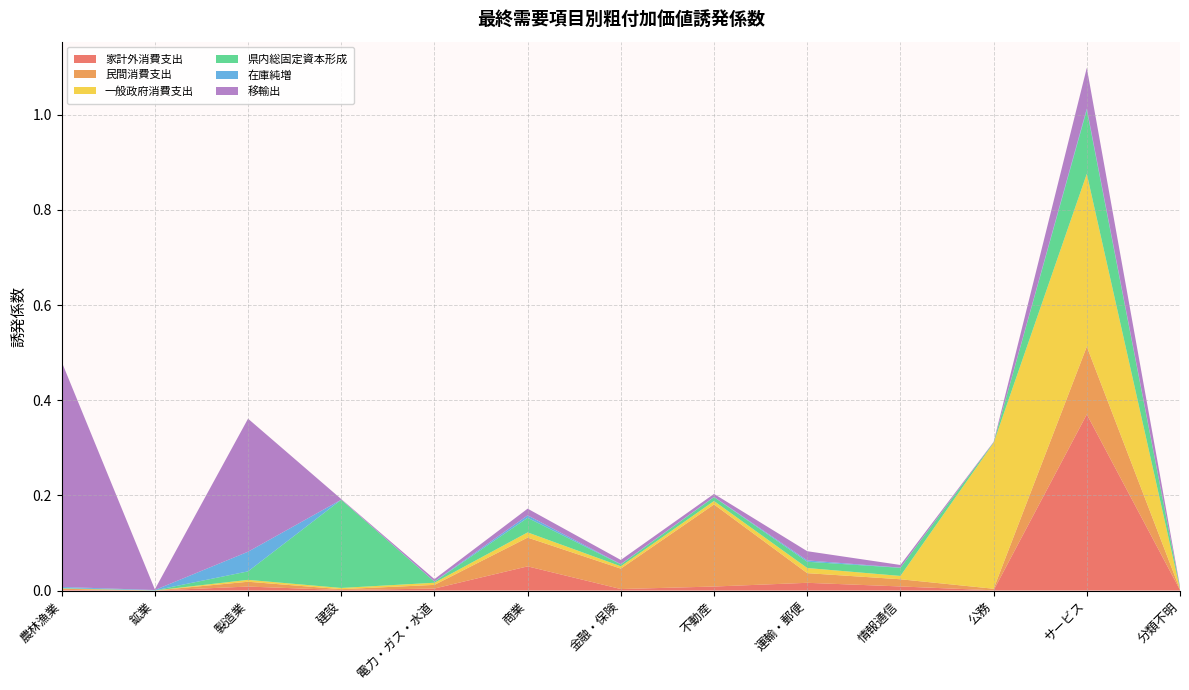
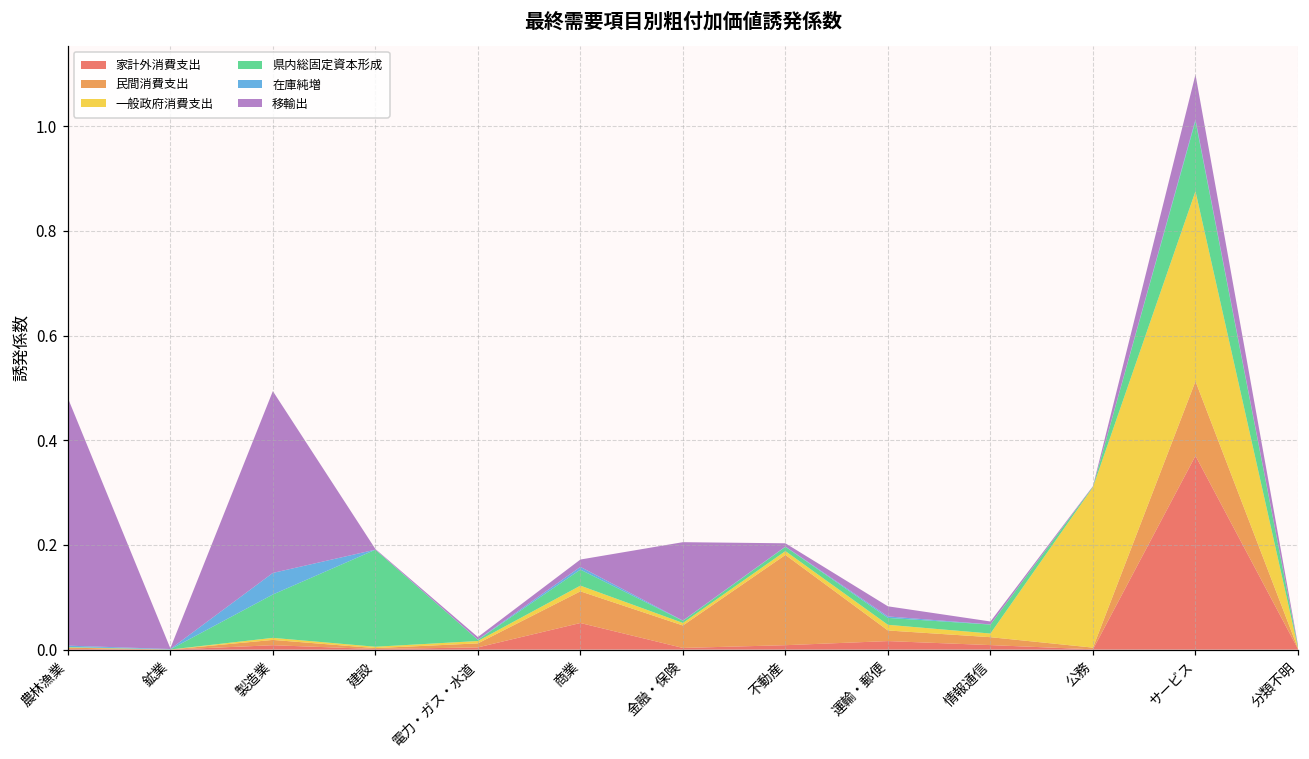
県内総固定資本形成, 製造業: 0.02 -> 0.08
移輸出, 製造業: 0.28 -> 0.35
移輸出, 金融・保険: 0.01 -> 0.15
